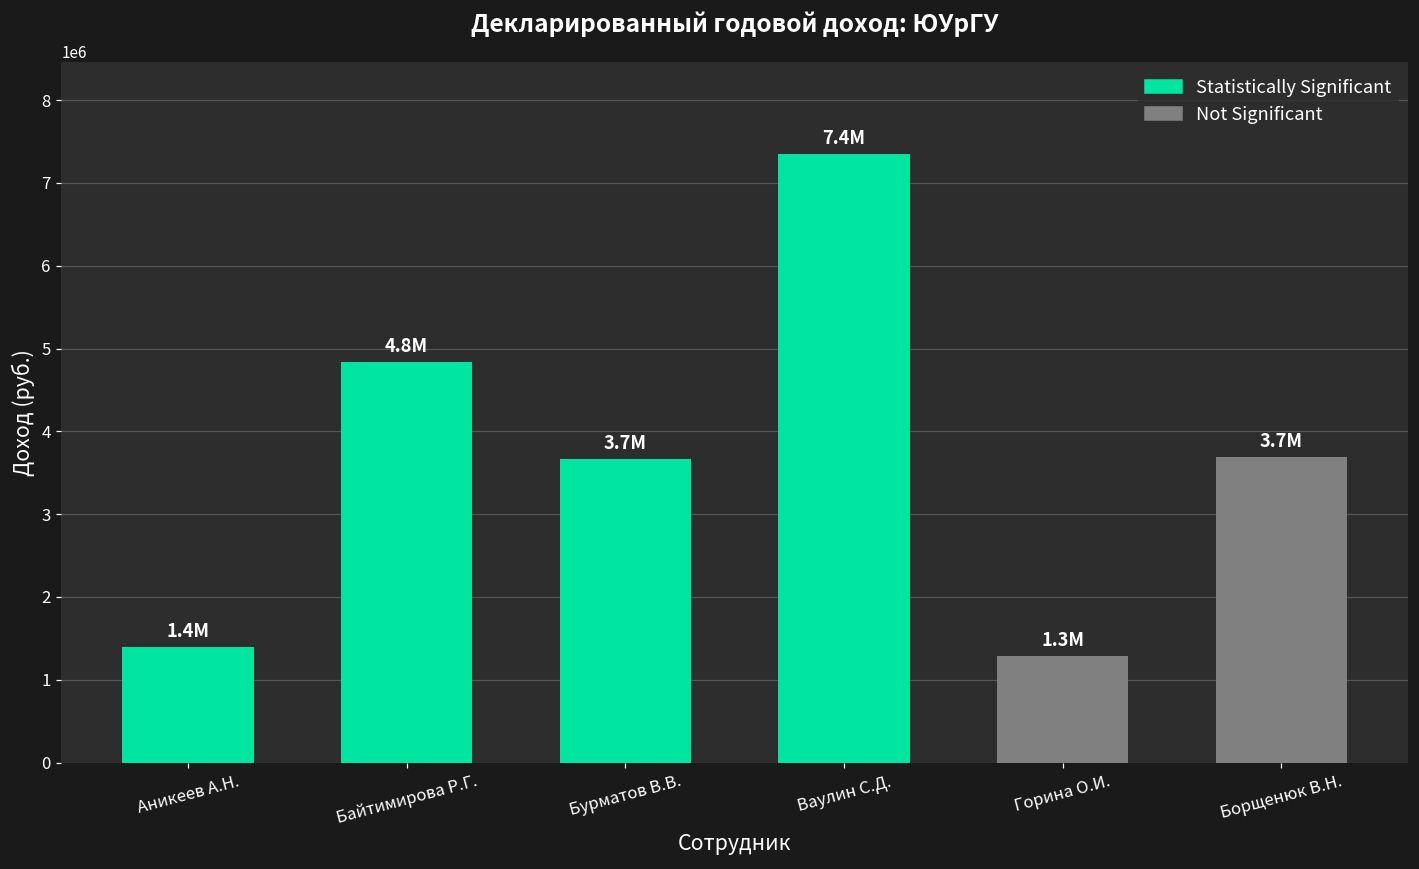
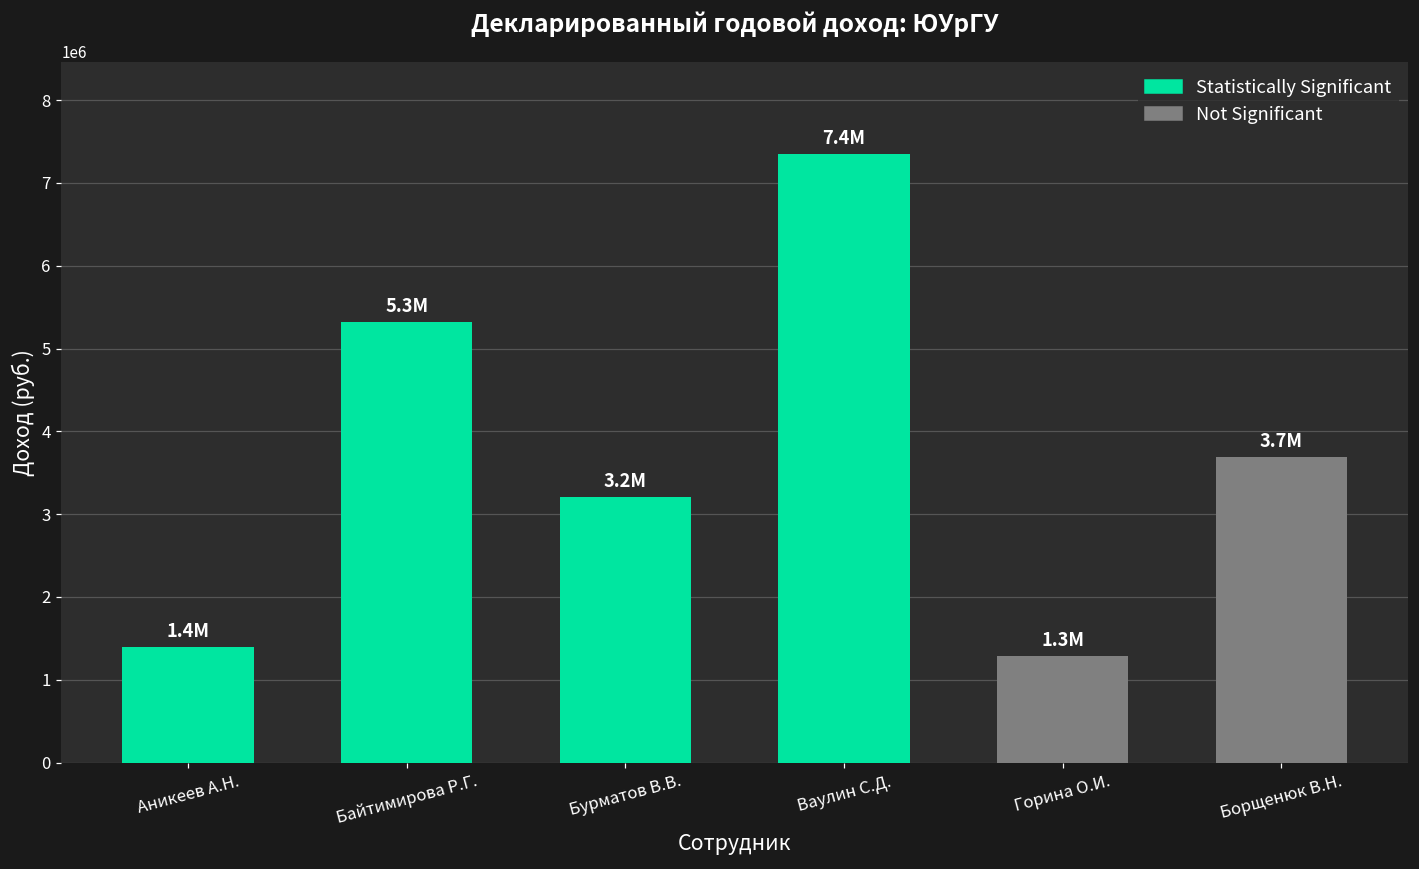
Байтимирова Р.Г.: 4.8M -> 5.3M
Бурматов В.В.: 3.7M -> 3.2M
